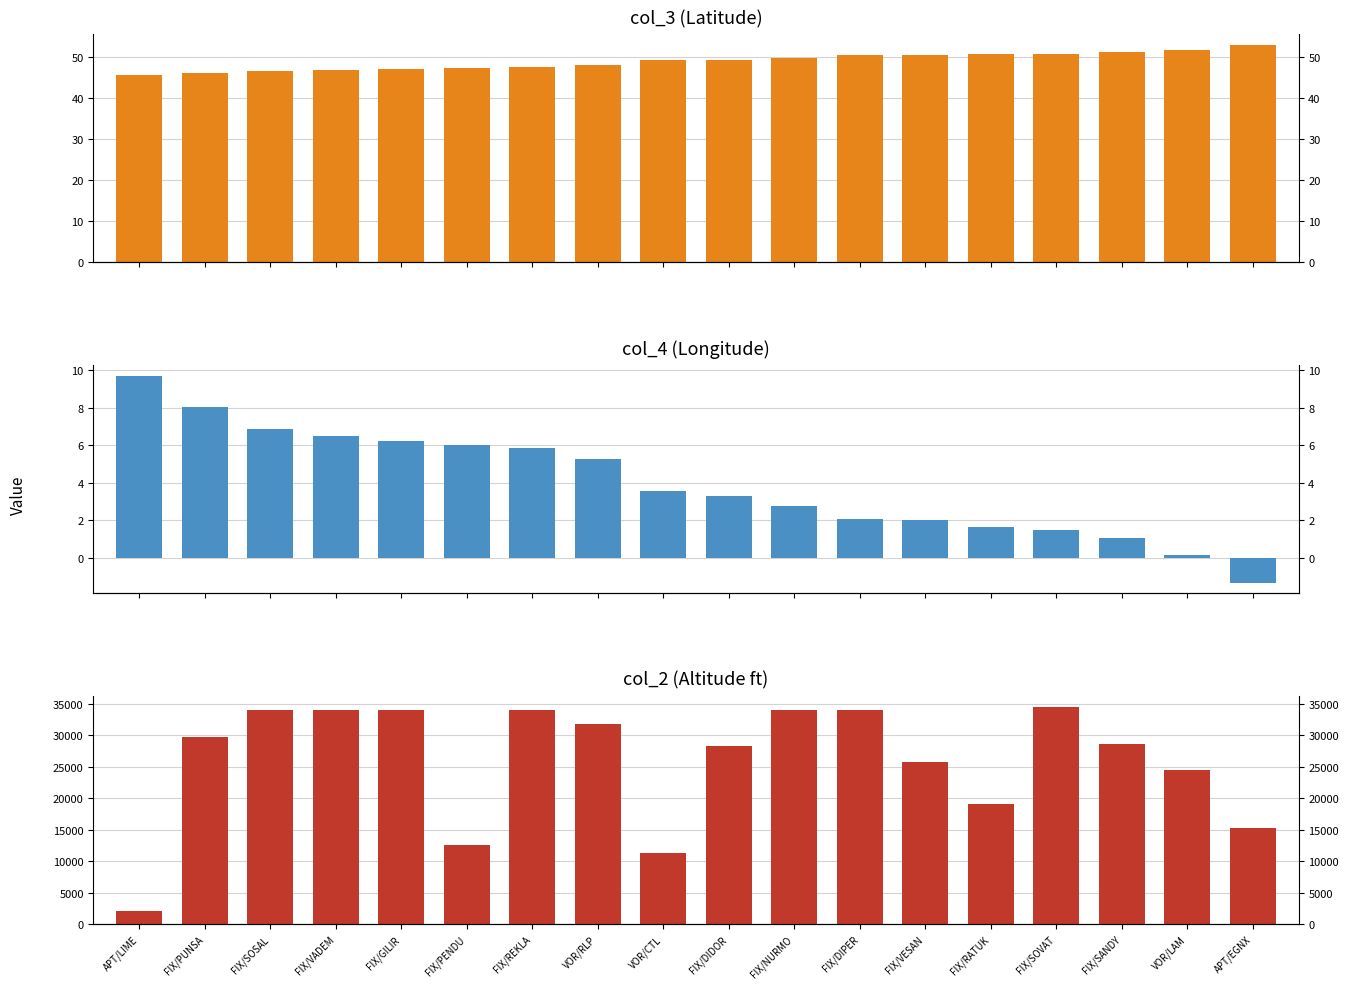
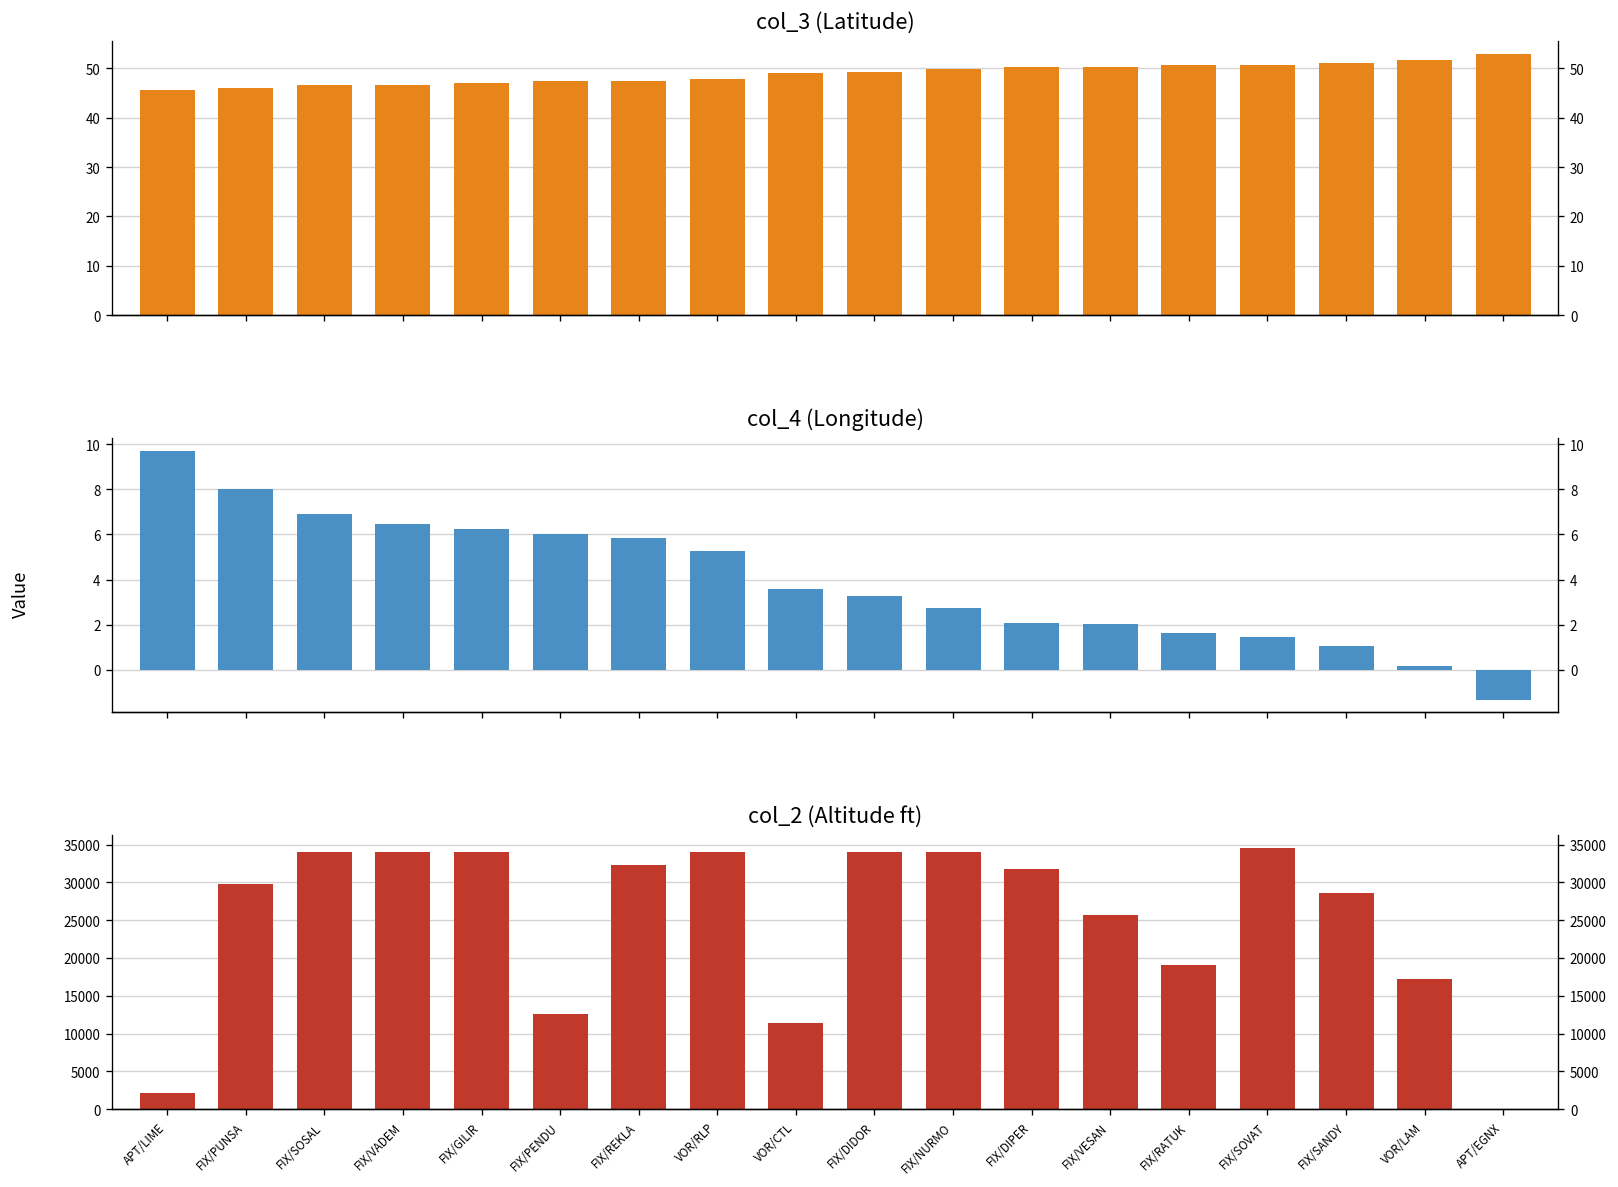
col_2 (Altitude ft), FIX/REKLA: 34000 -> 32000
col_2 (Altitude ft), VOR/RLP: 32000 -> 34000
col_2 (Altitude ft), FIX/DIDOR: 28000 -> 34000
col_2 (Altitude ft), FIX/DIPER: 34000 -> 32000
col_2 (Altitude ft), VOR/LAM: 25000 -> 17000
col_2 (Altitude ft), APT/EGNX: 15000 -> 0
